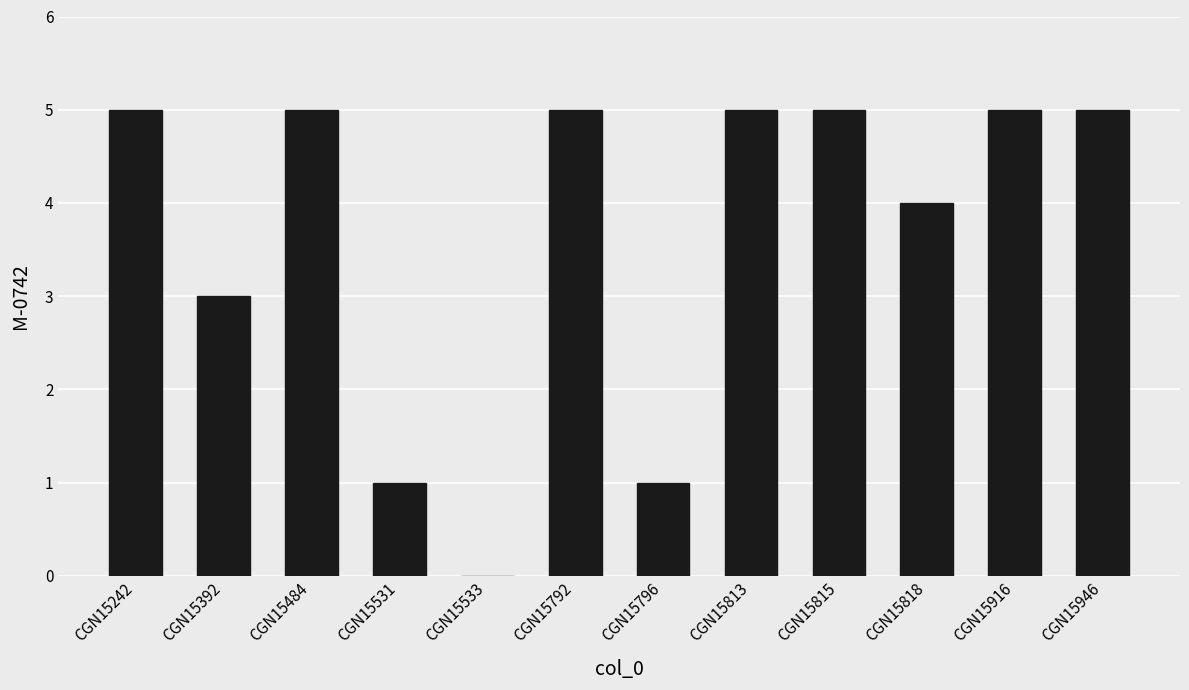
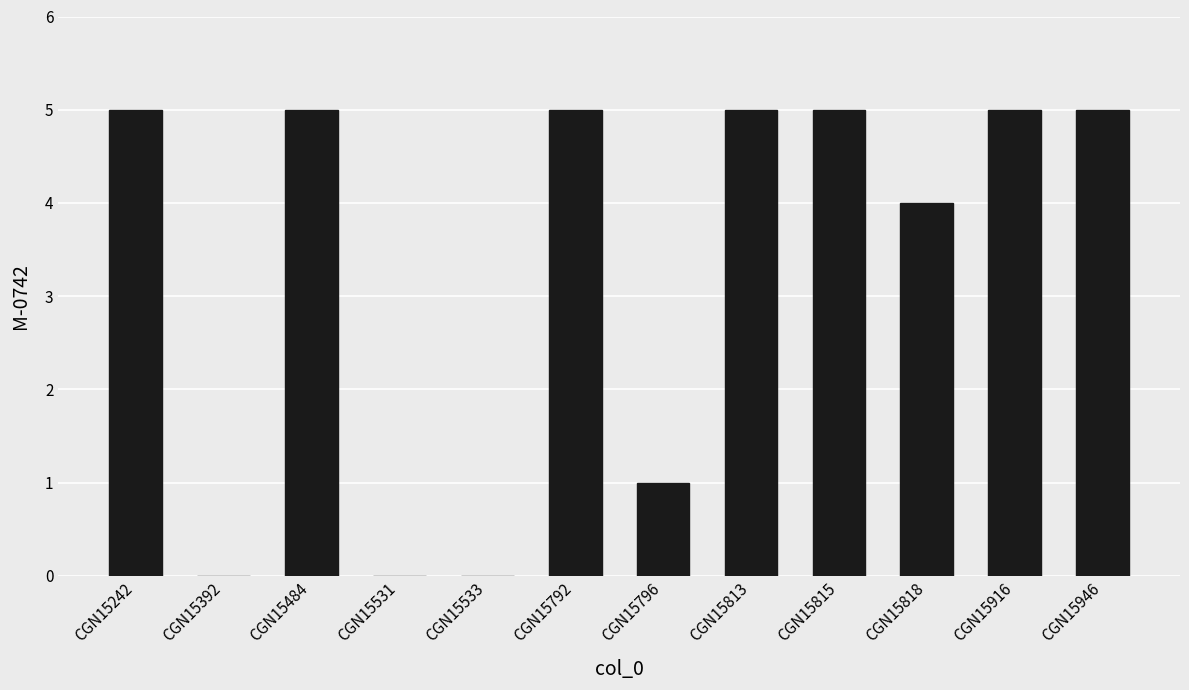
CGN15392: 3 -> 0
CGN15531: 1 -> 0
